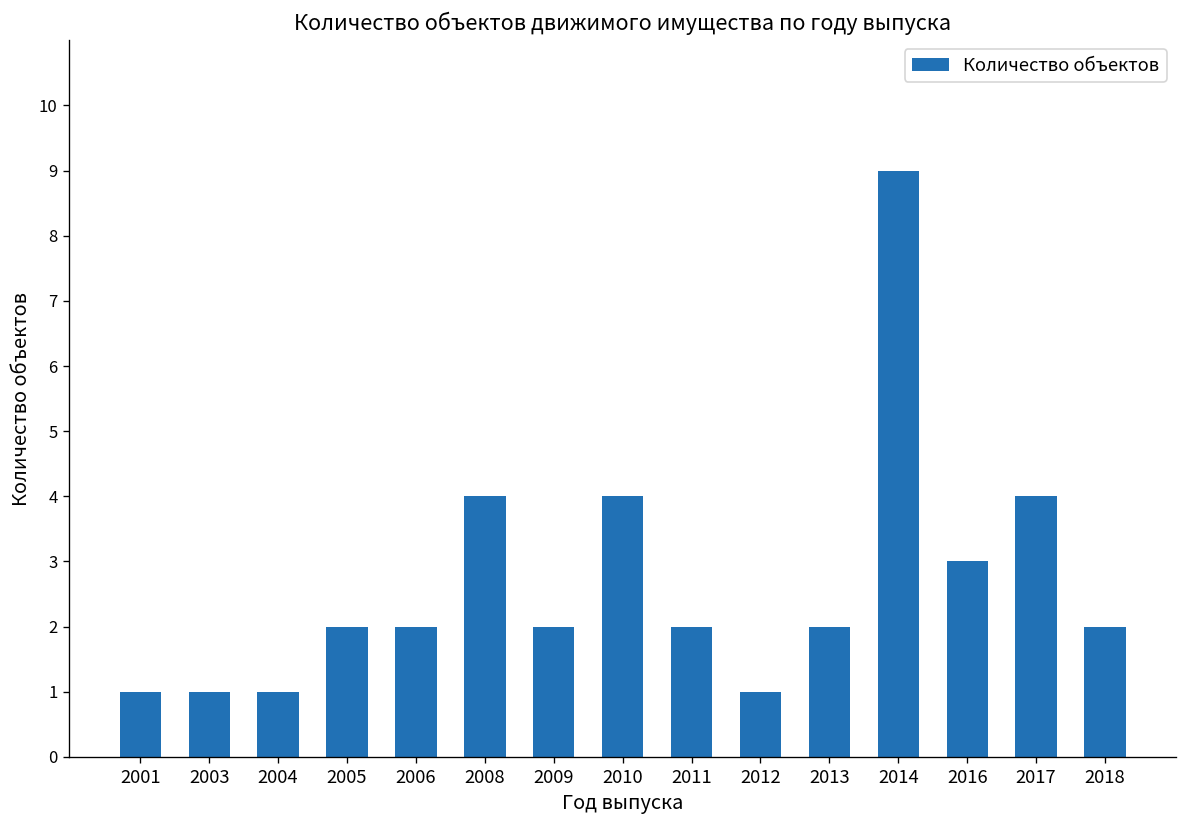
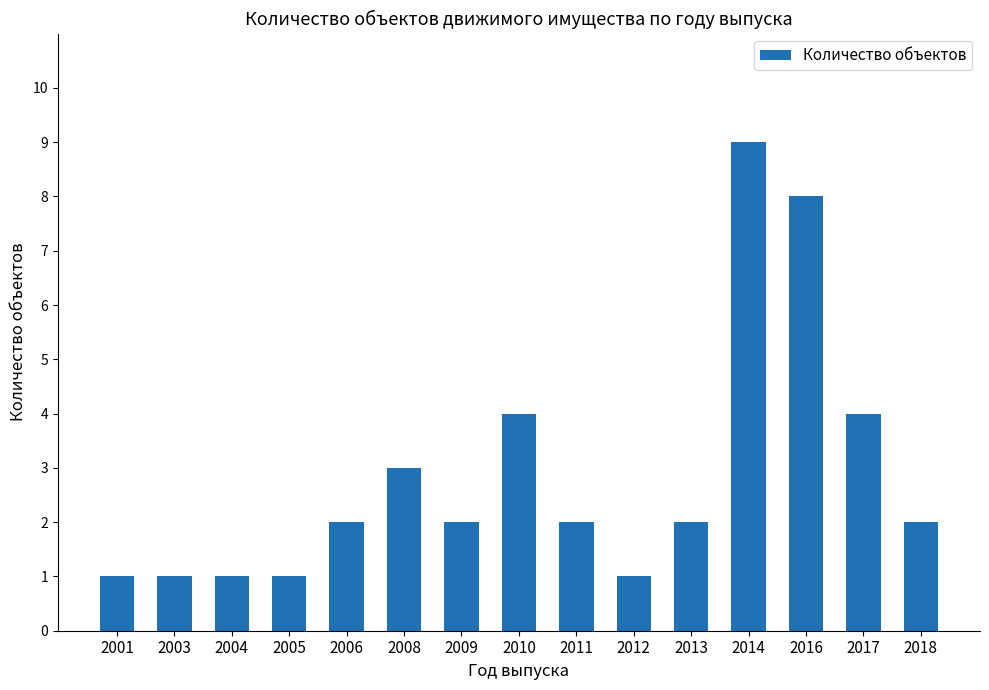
2005: 2 -> 1
2008: 4 -> 3
2016: 3 -> 8
